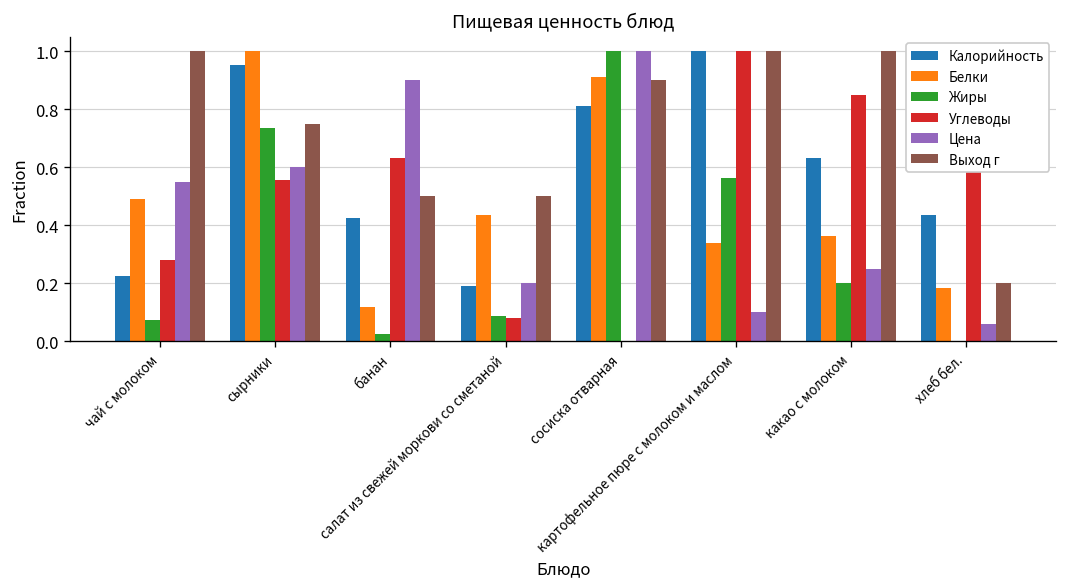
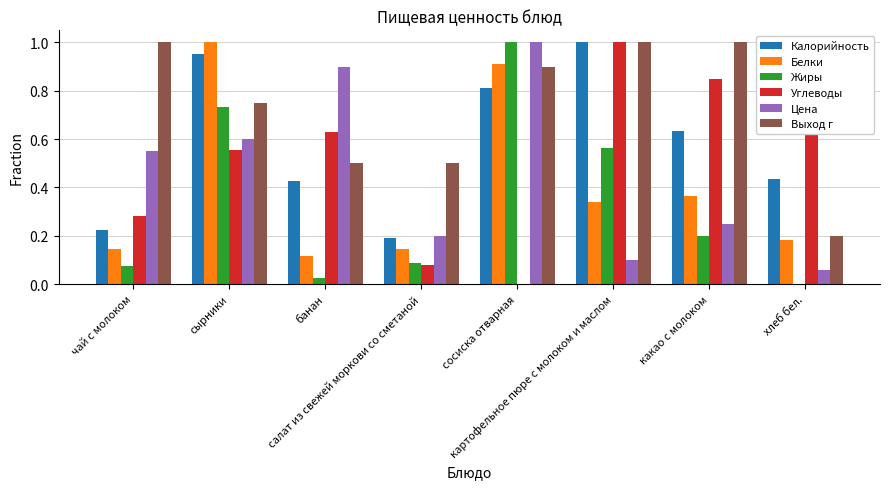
Белки, чай с молоком: 0.49 -> 0.15
Белки, салат из свежей моркови со сметаной: 0.44 -> 0.15
